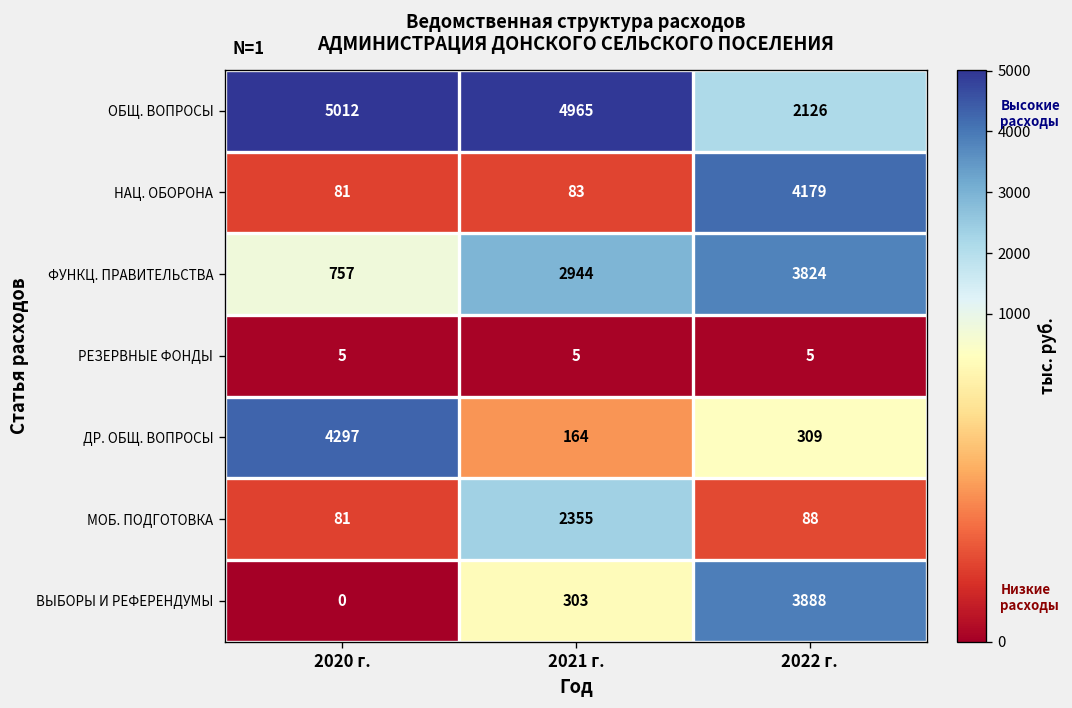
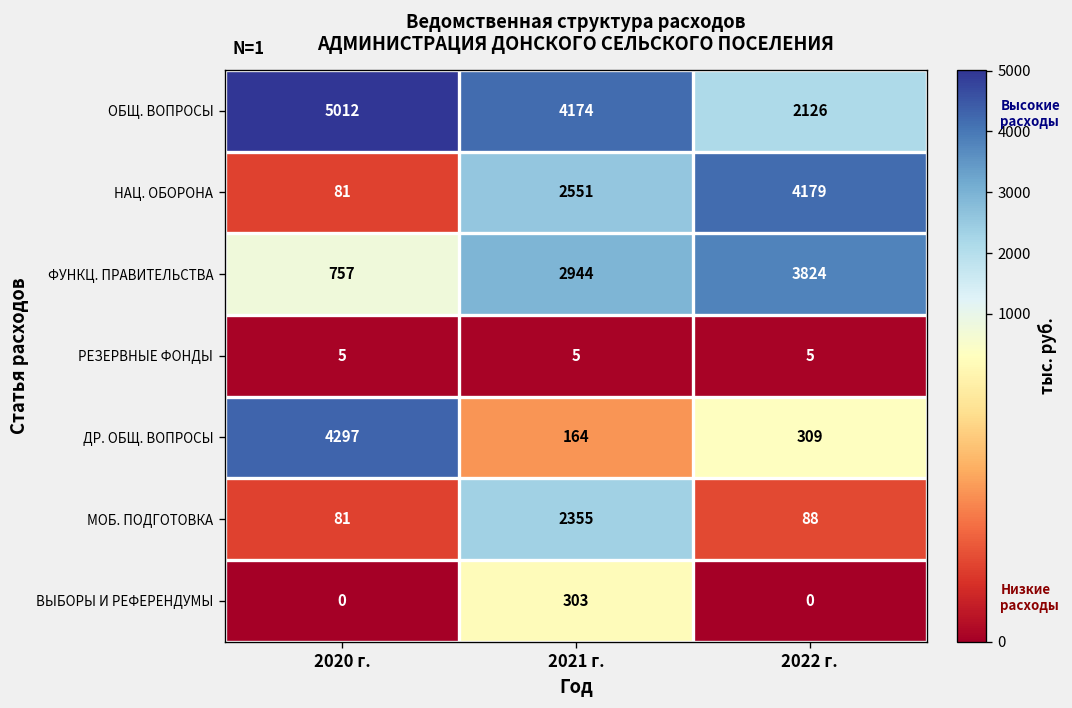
ОБЩ. ВОПРОСЫ, 2021 г.: 4965 -> 4174
НАЦ. ОБОРОНА, 2021 г.: 83 -> 2551
ВЫБОРЫ И РЕФЕРЕНДУМЫ, 2022 г.: 3888 -> 0
